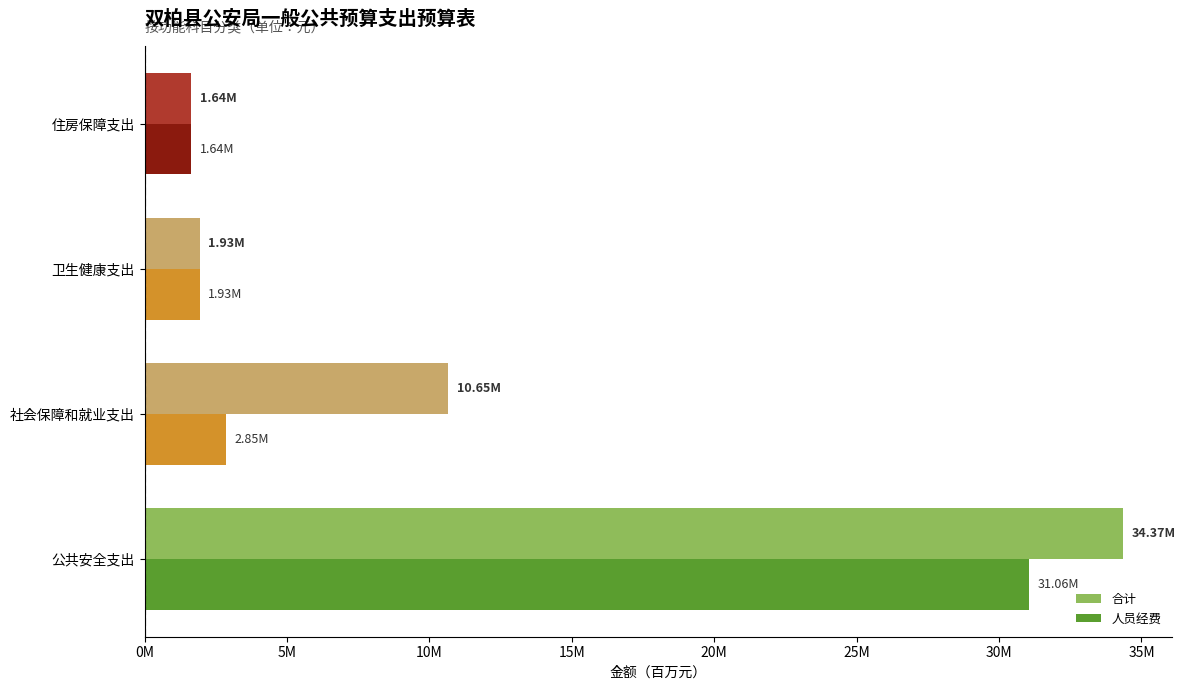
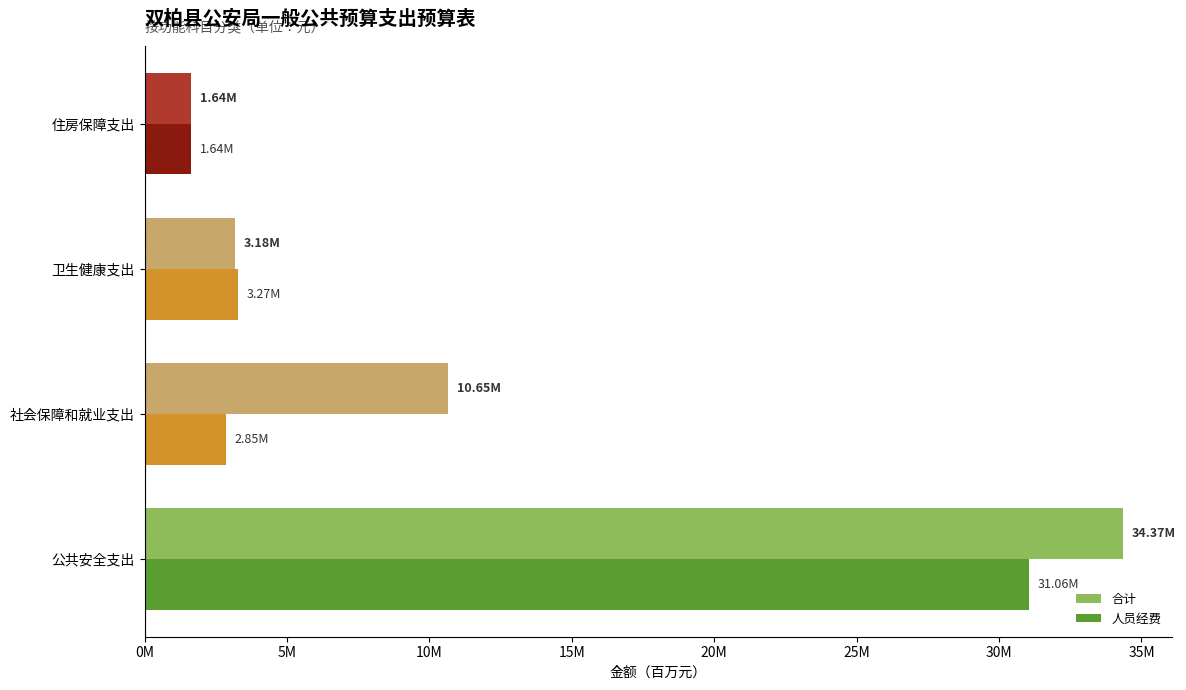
合计, 卫生健康支出: 1.93M -> 3.18M
人员经费, 卫生健康支出: 1.93M -> 3.27M
